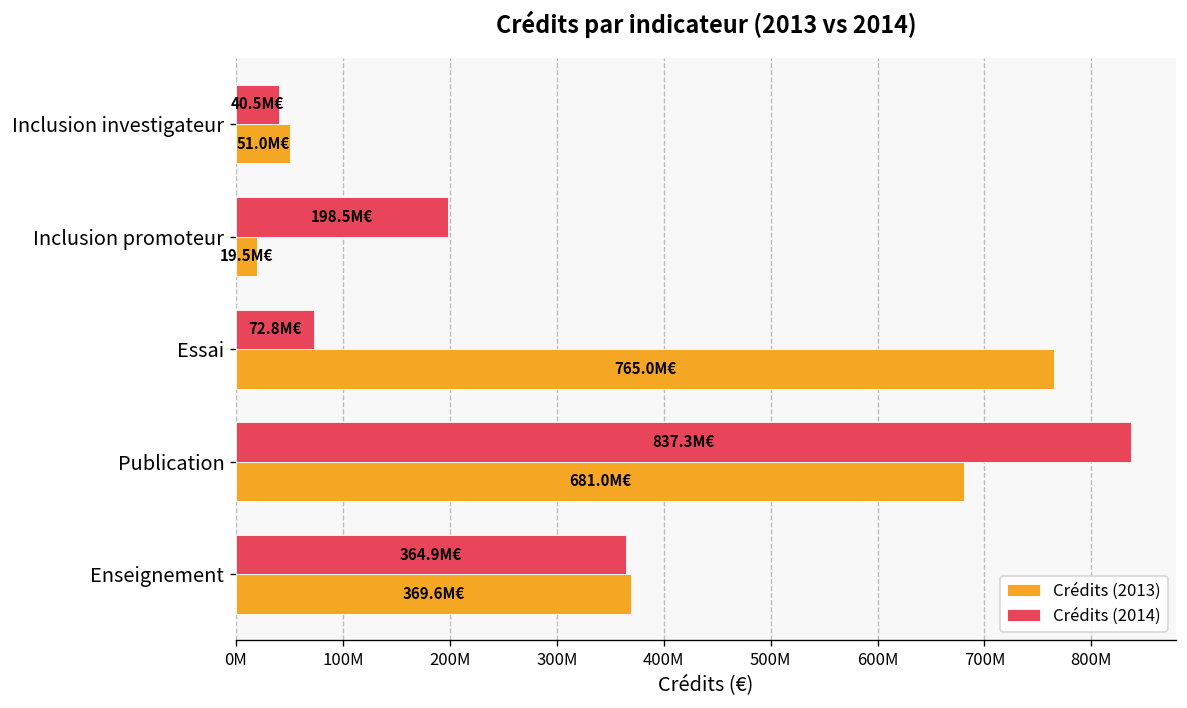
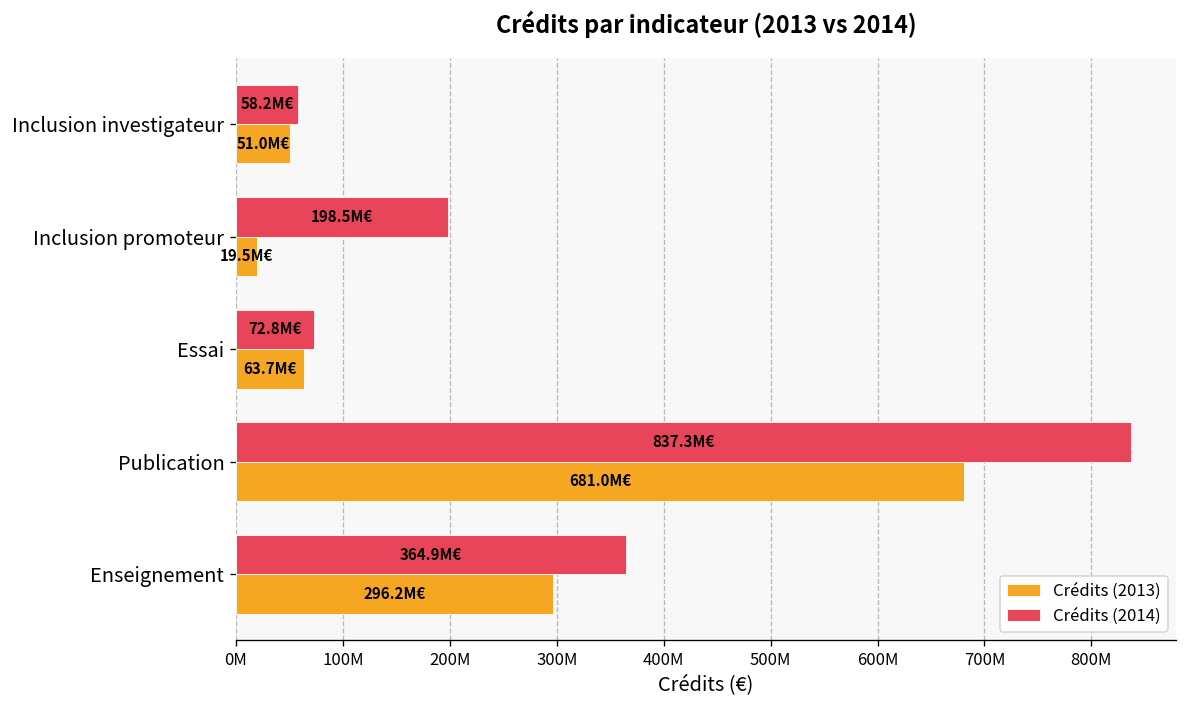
Crédits (2014), Inclusion investigateur: 40.5M€ -> 58.2M€
Crédits (2013), Essai: 765.0M€ -> 63.7M€
Crédits (2013), Enseignement: 369.6M€ -> 296.2M€
